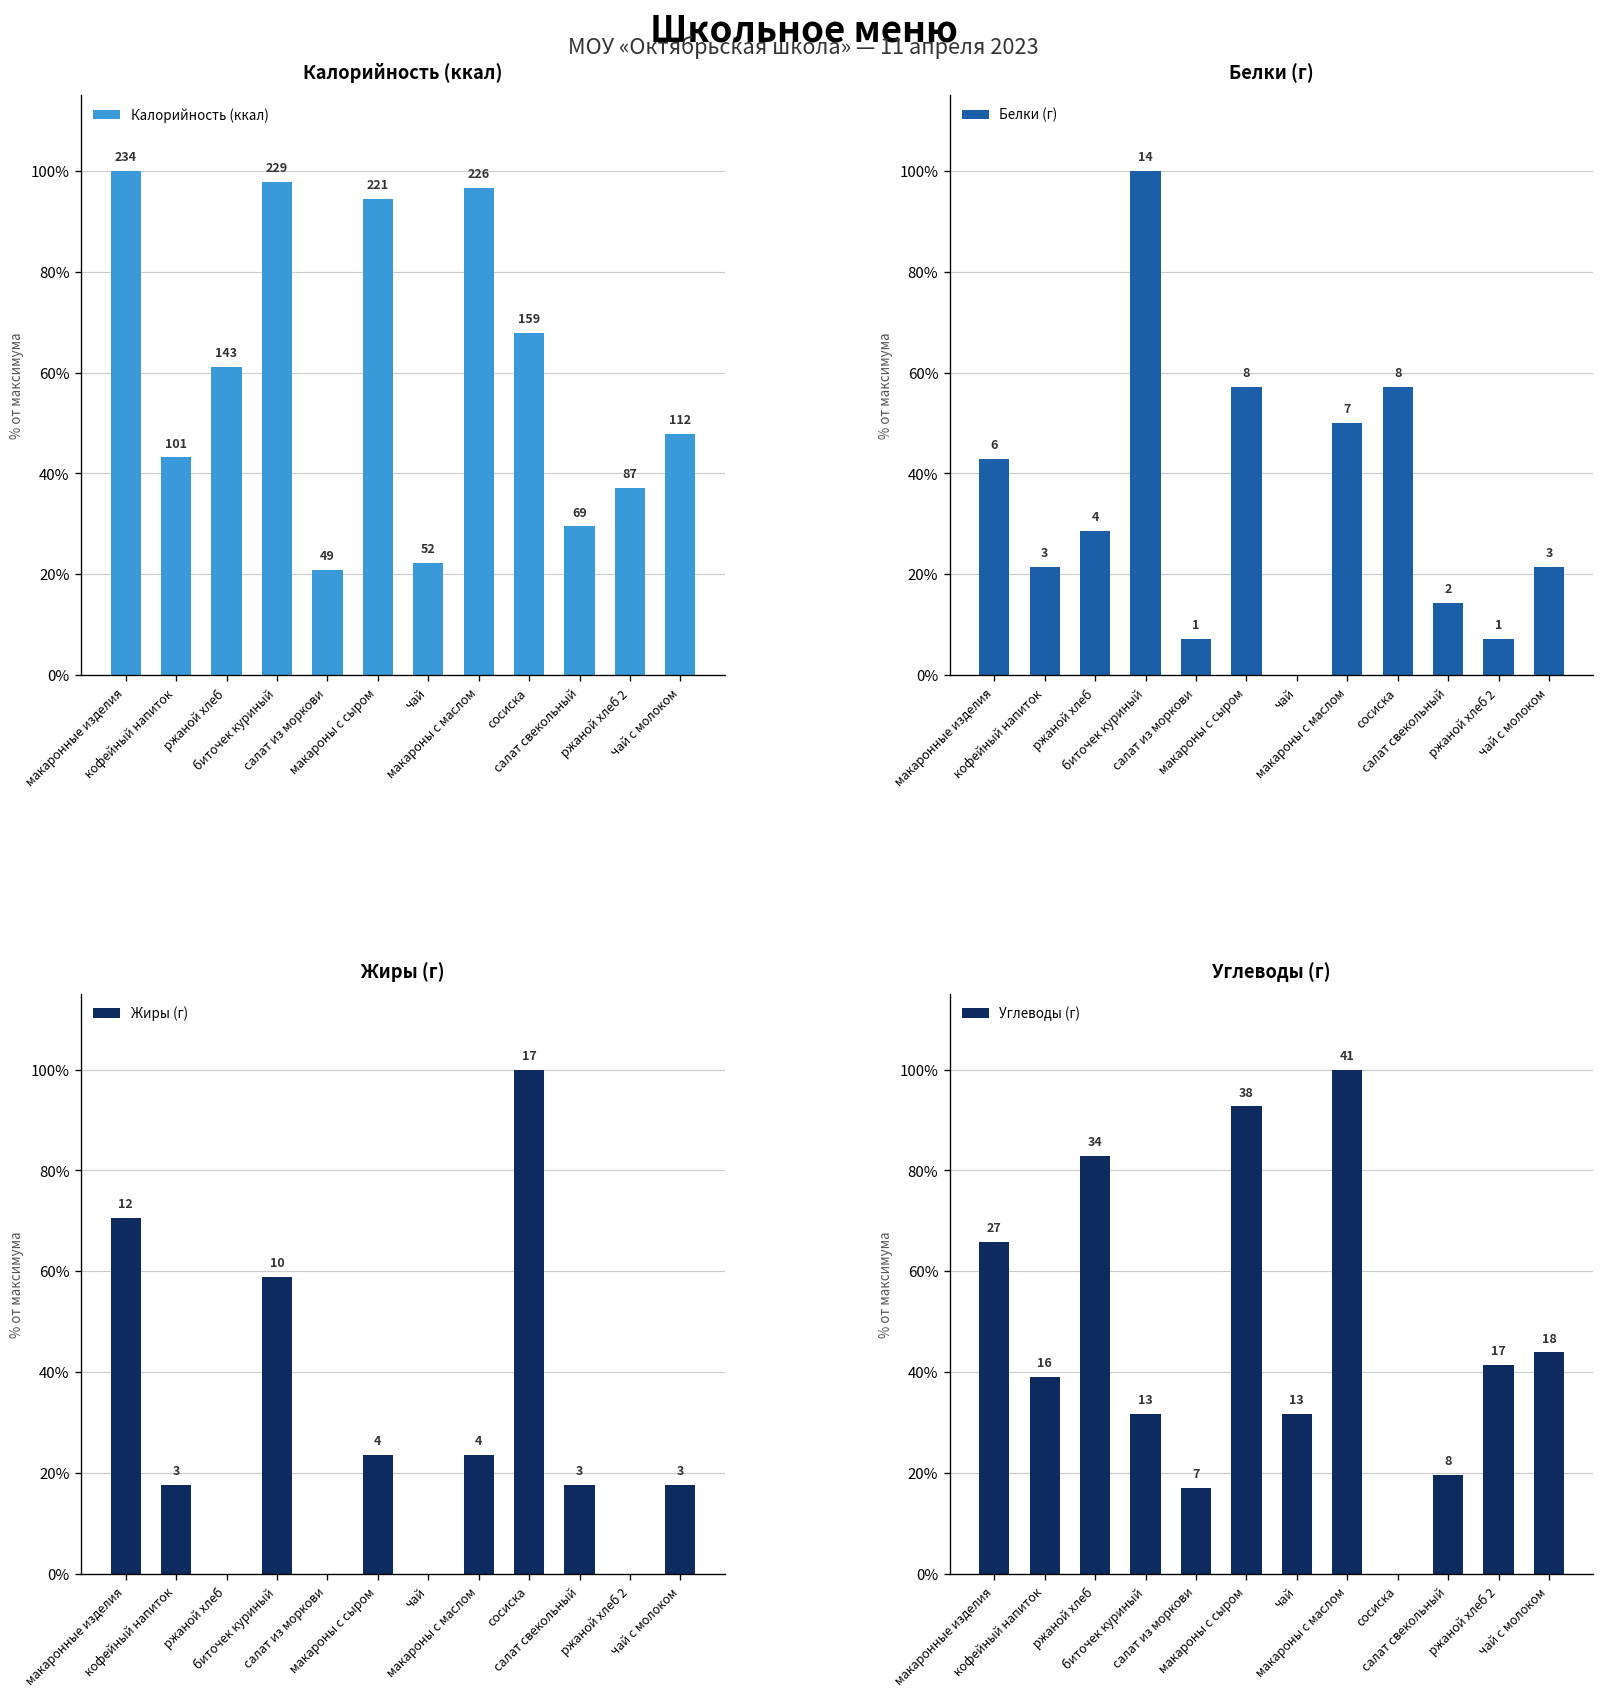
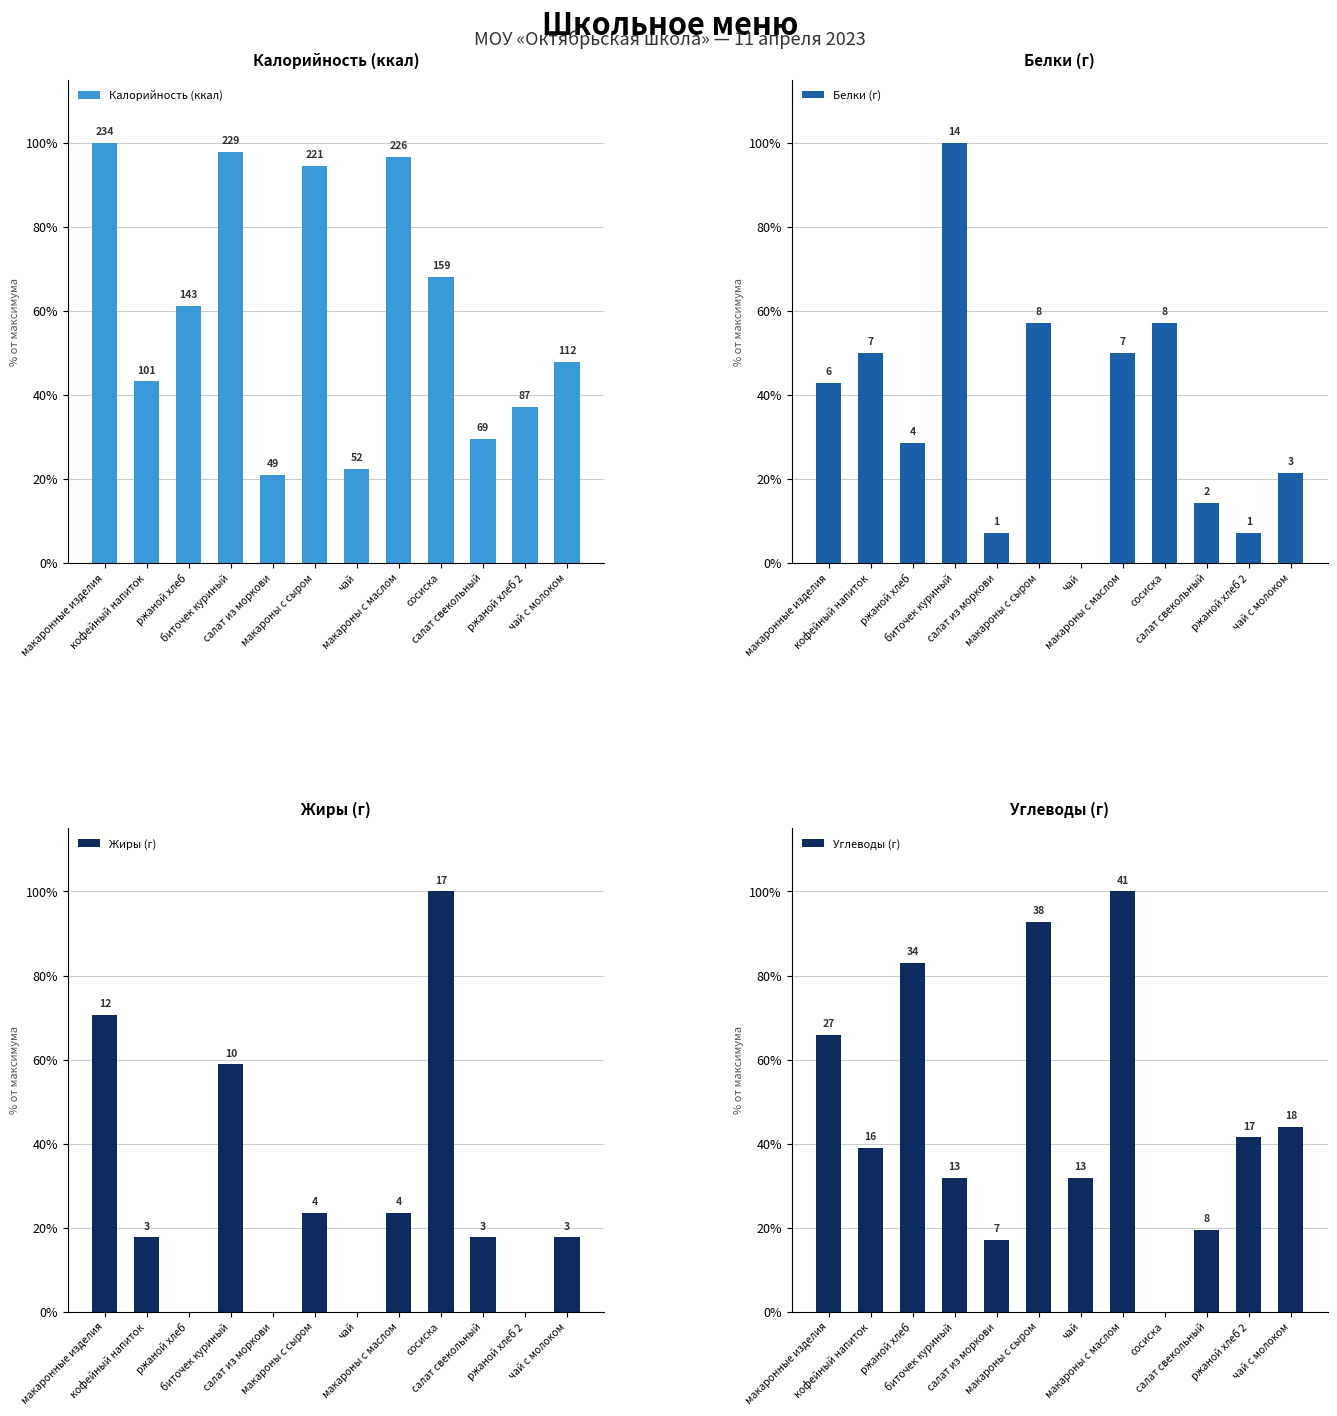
Белки (г), кофейный напиток: 3 -> 7
